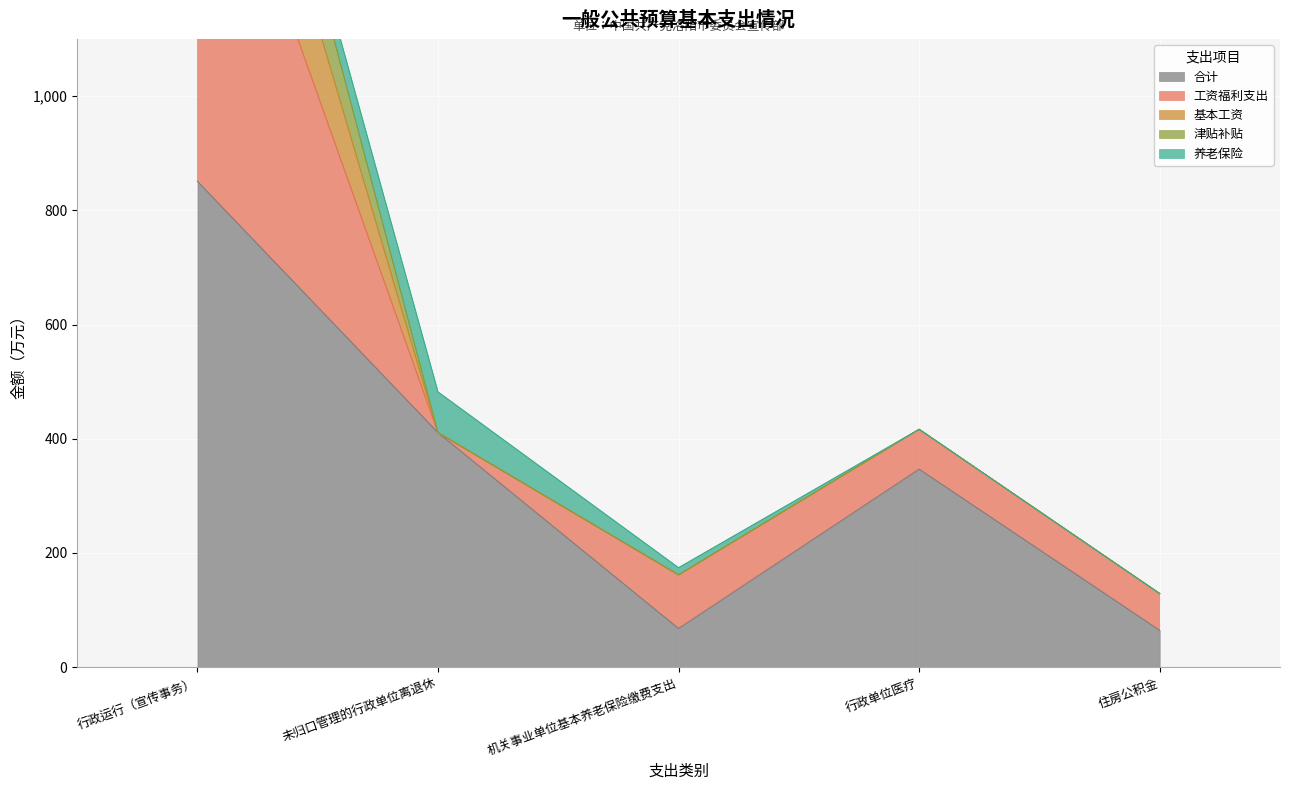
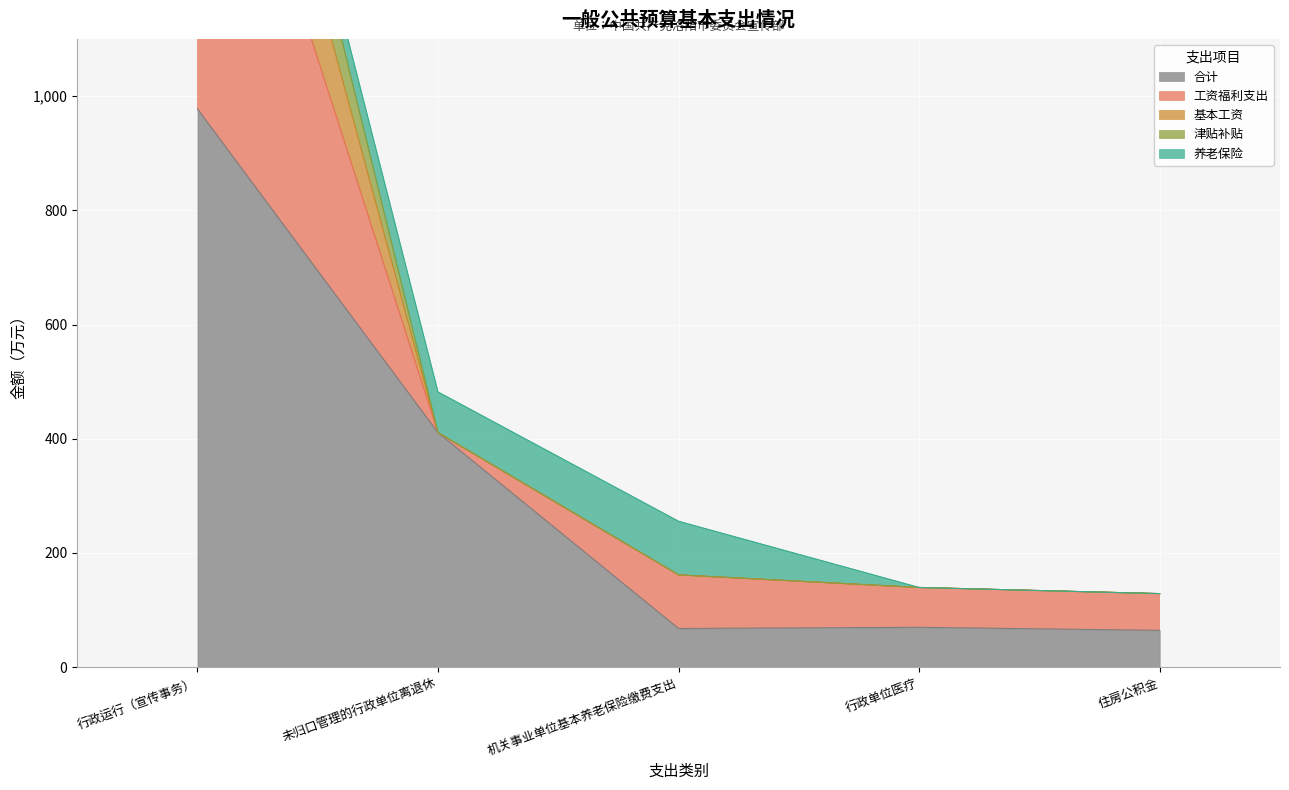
合计, 行政运行（宣传事务）: 850 -> 980
养老保险, 机关事业单位基本养老保险缴费支出: 10 -> 90
合计, 行政单位医疗: 350 -> 70
